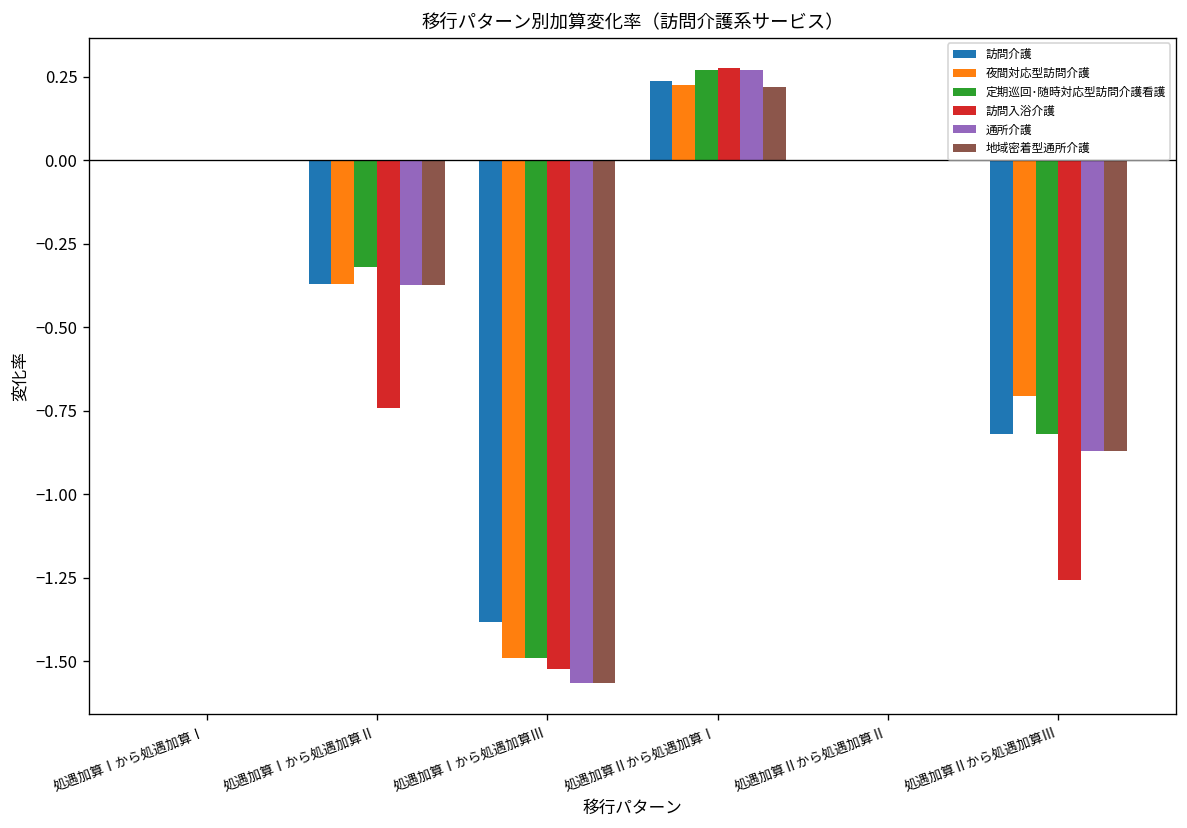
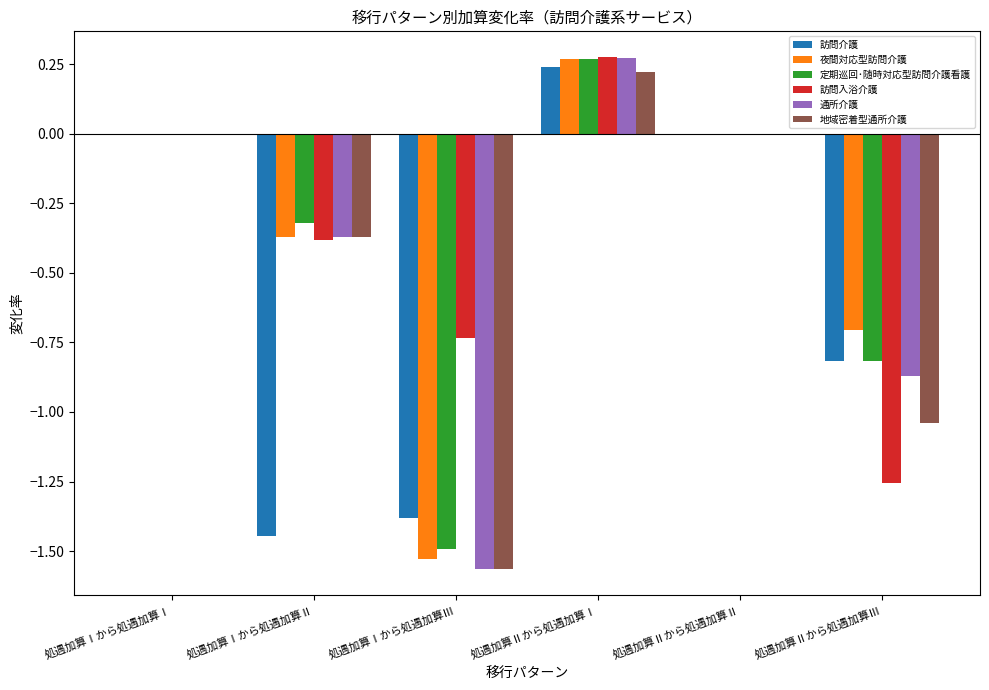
訪問介護, 処遇加算Ⅰから処遇加算Ⅱ: -0.37 -> -1.45
訪問入浴介護, 処遇加算Ⅰから処遇加算Ⅱ: -0.74 -> -0.38
夜間対応型訪問介護, 処遇加算Ⅰから処遇加算Ⅲ: -1.49 -> -1.53
訪問入浴介護, 処遇加算Ⅰから処遇加算Ⅲ: -1.52 -> -0.73
夜間対応型訪問介護, 処遇加算Ⅱから処遇加算Ⅰ: 0.23 -> 0.27
地域密着型通所介護, 処遇加算Ⅱから処遇加算Ⅲ: -0.87 -> -1.04
